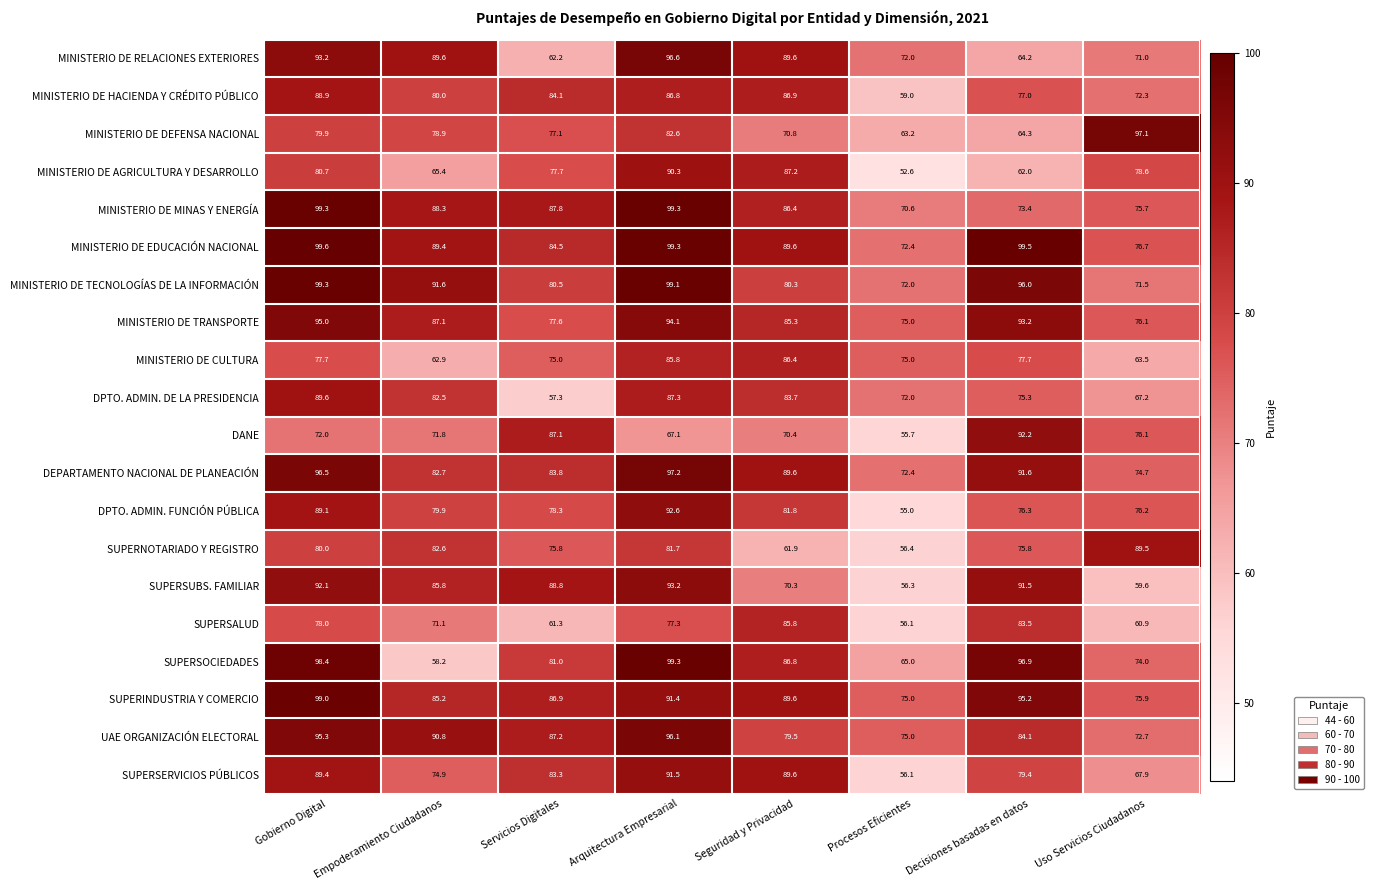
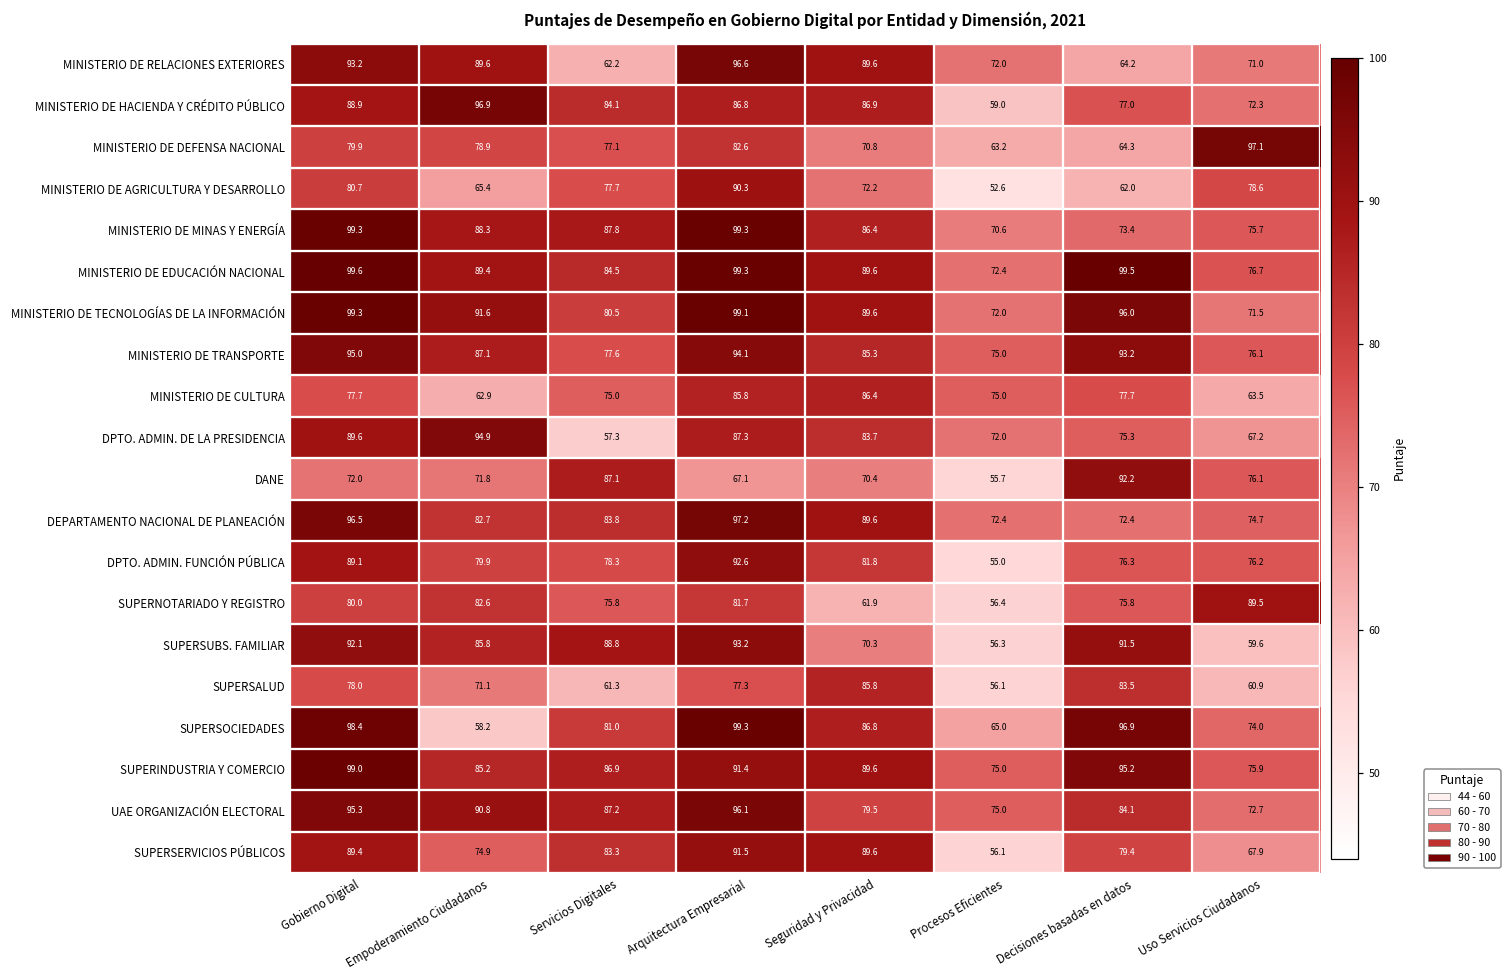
MINISTERIO DE HACIENDA Y CRÉDITO PÚBLICO, Empoderamiento Ciudadanos: 80.0 -> 96.9
MINISTERIO DE AGRICULTURA Y DESARROLLO, Seguridad y Privacidad: 87.2 -> 72.2
MINISTERIO DE TECNOLOGÍAS DE LA INFORMACIÓN, Seguridad y Privacidad: 80.3 -> 89.6
DPTO. ADMIN. DE LA PRESIDENCIA, Empoderamiento Ciudadanos: 82.5 -> 94.9
DEPARTAMENTO NACIONAL DE PLANEACIÓN, Decisiones basadas en datos: 91.6 -> 72.4
